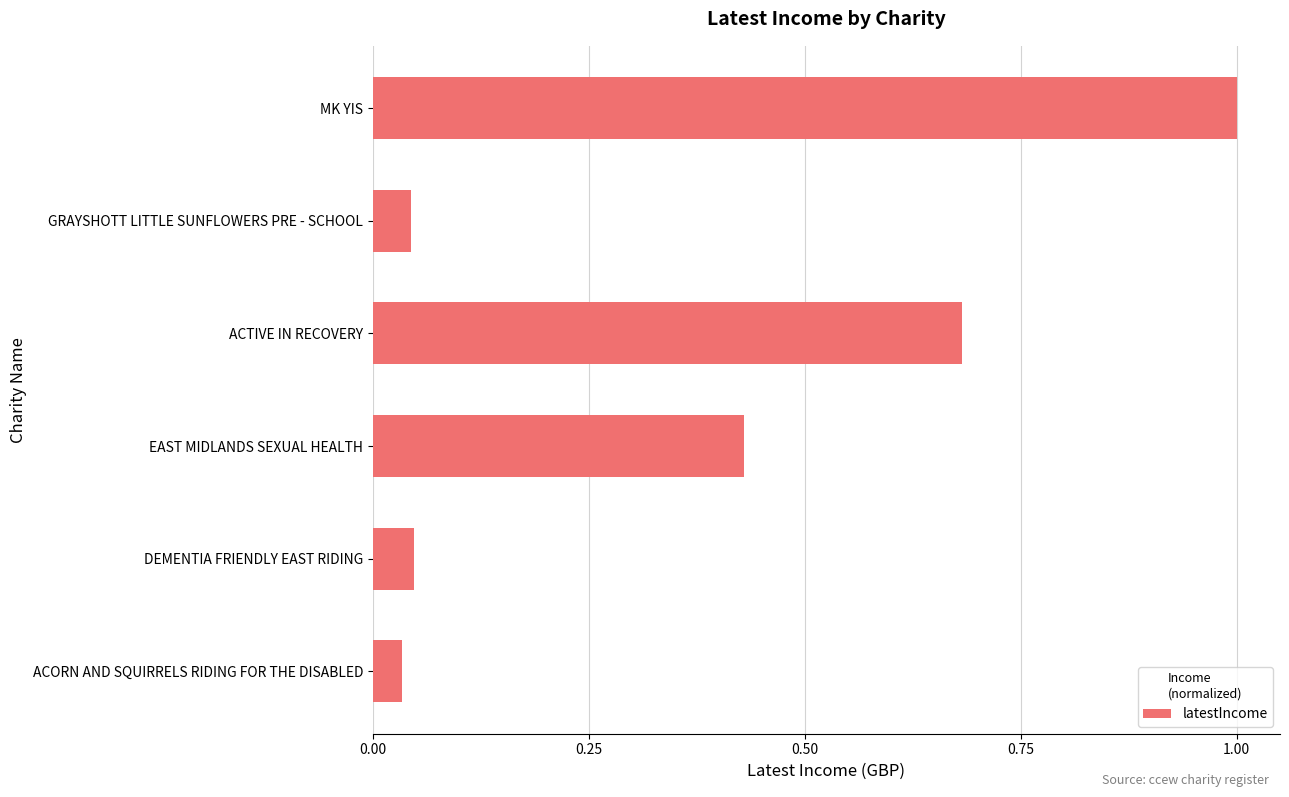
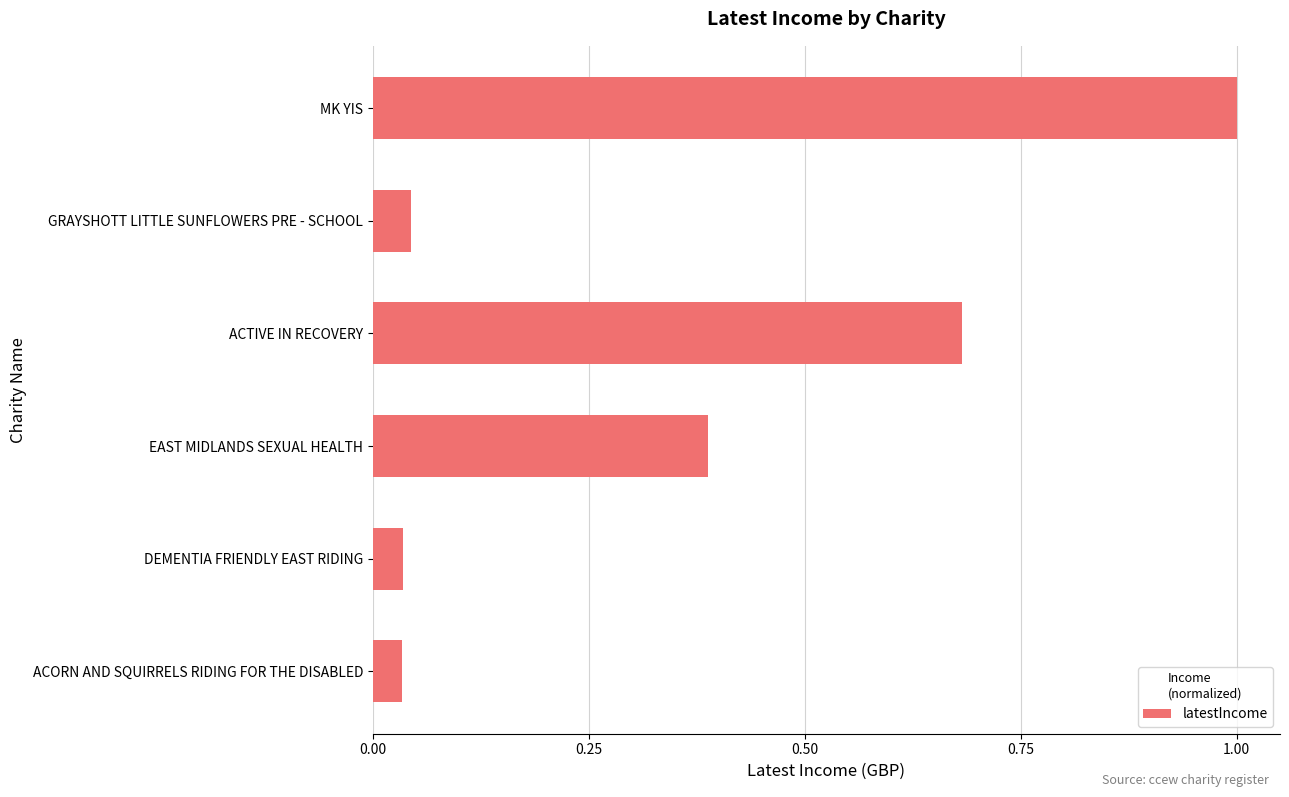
EAST MIDLANDS SEXUAL HEALTH: 0.43 -> 0.39
DEMENTIA FRIENDLY EAST RIDING: 0.05 -> 0.04
